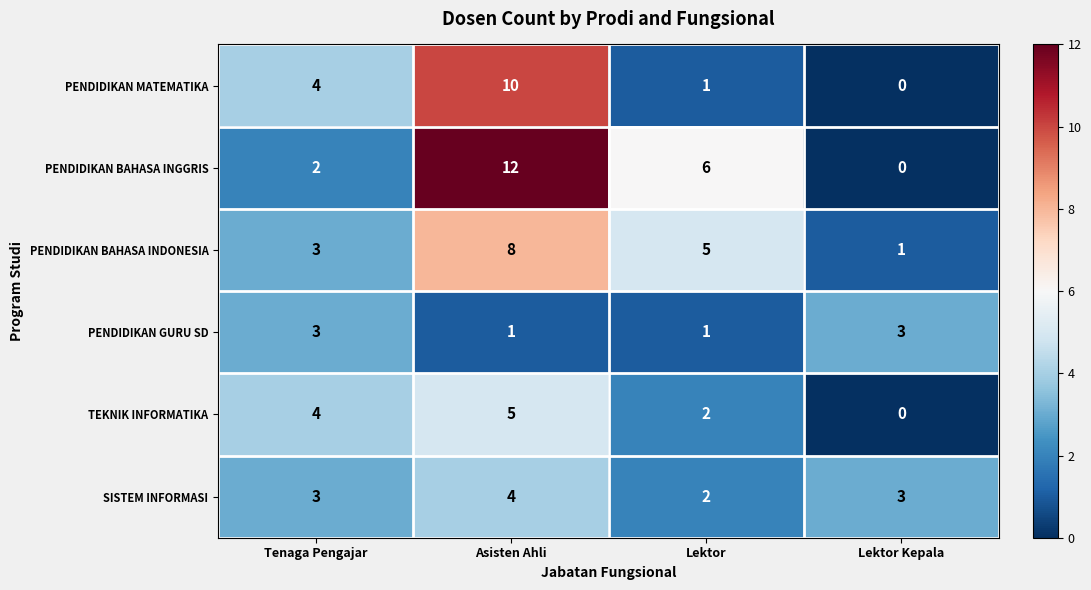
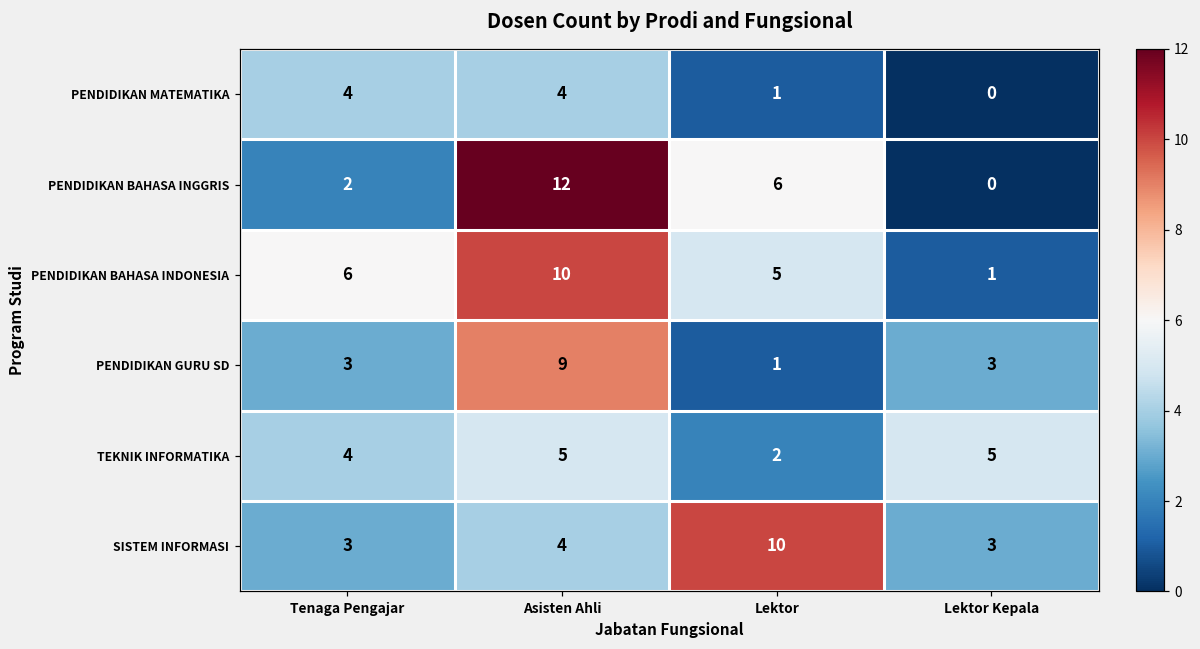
PENDIDIKAN MATEMATIKA, Asisten Ahli: 10 -> 4
PENDIDIKAN BAHASA INDONESIA, Tenaga Pengajar: 3 -> 6
PENDIDIKAN BAHASA INDONESIA, Asisten Ahli: 8 -> 10
PENDIDIKAN GURU SD, Asisten Ahli: 1 -> 9
TEKNIK INFORMATIKA, Lektor Kepala: 0 -> 5
SISTEM INFORMASI, Lektor: 2 -> 10
